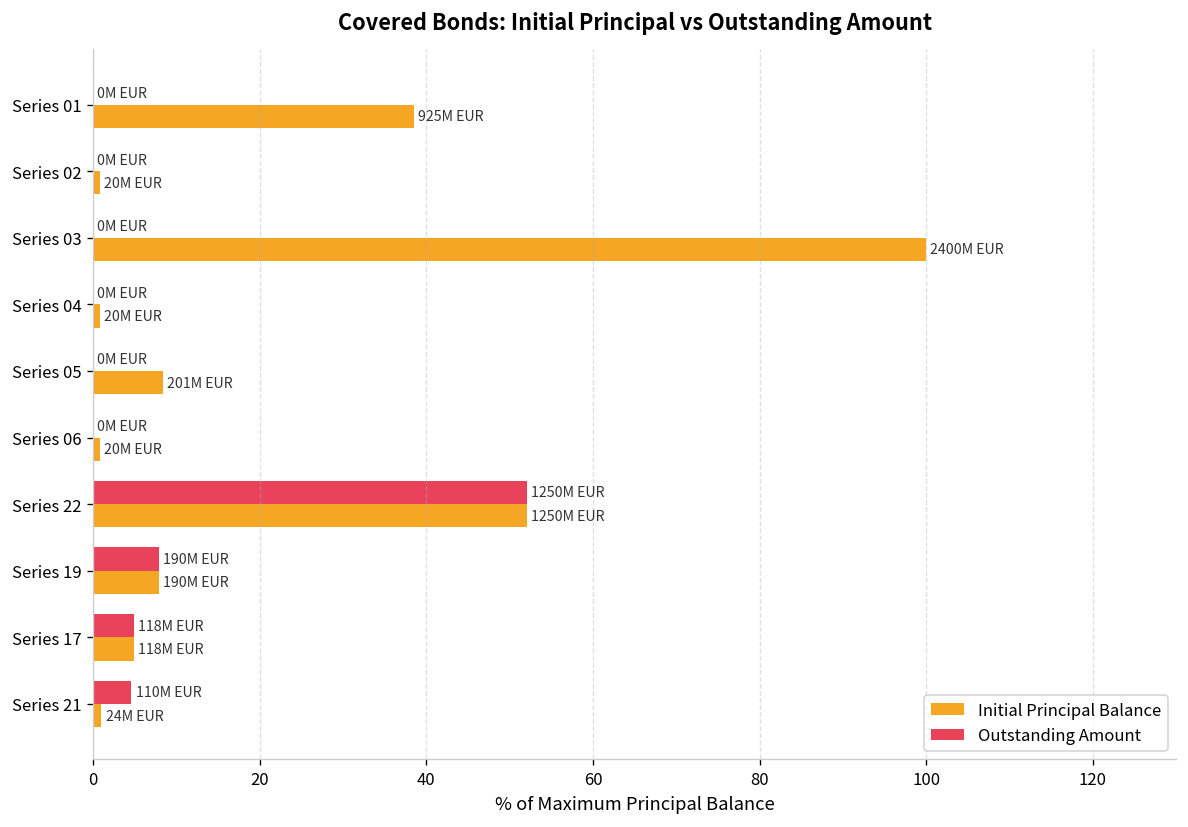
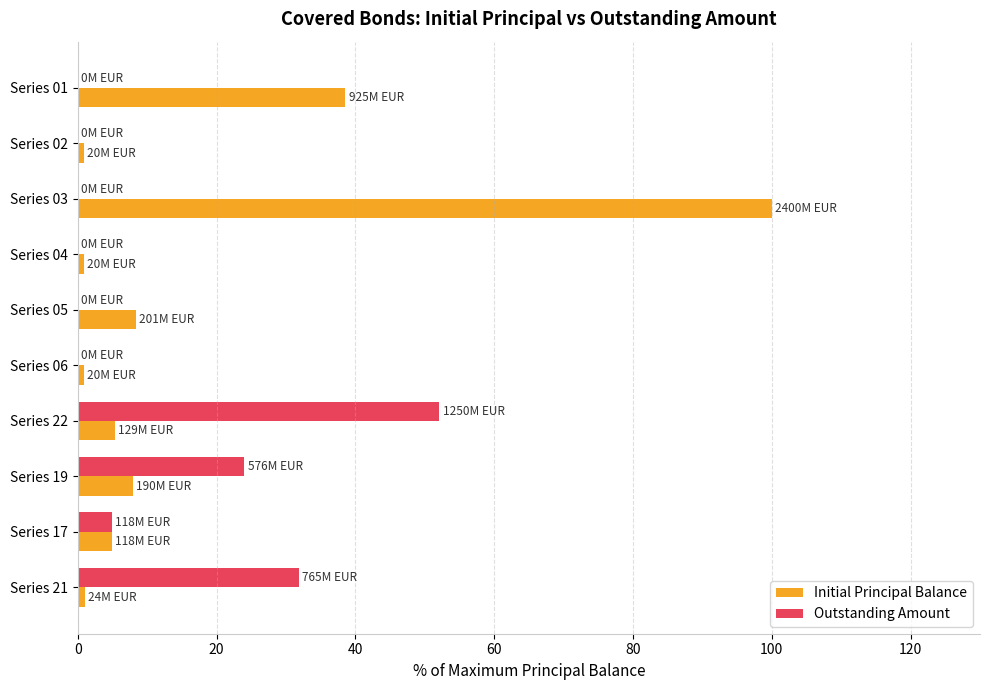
Initial Principal Balance, Series 22: 1250M -> 129M
Outstanding Amount, Series 19: 190M -> 576M
Outstanding Amount, Series 21: 110M -> 765M
